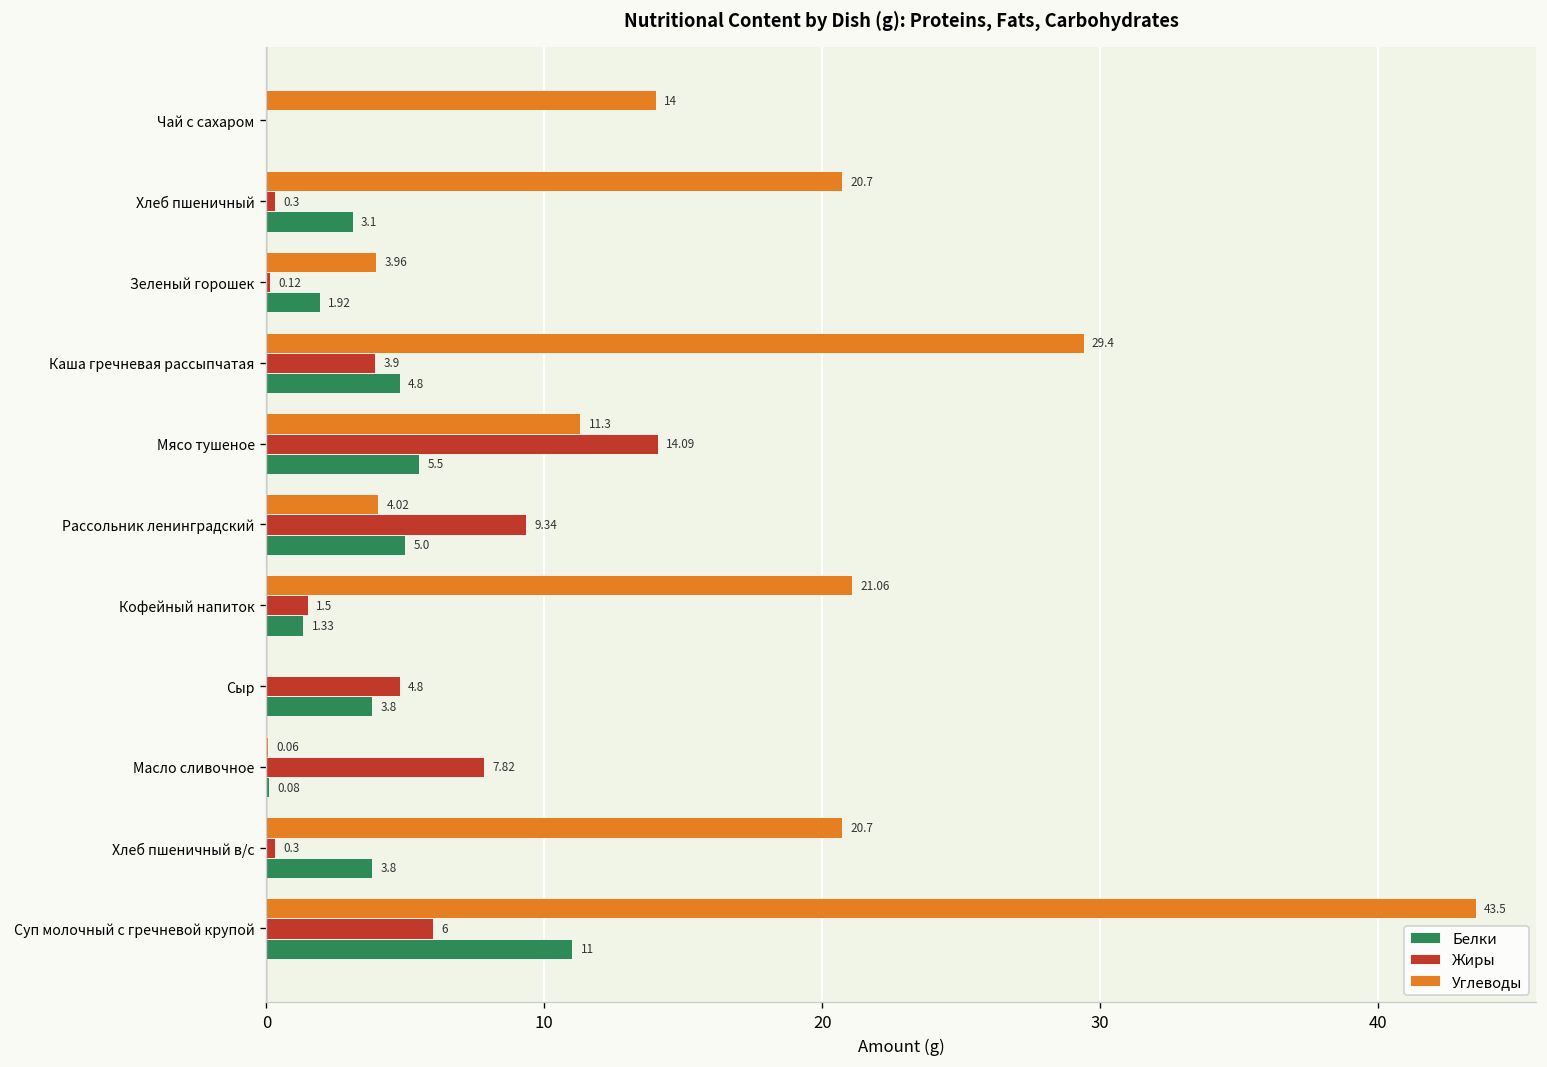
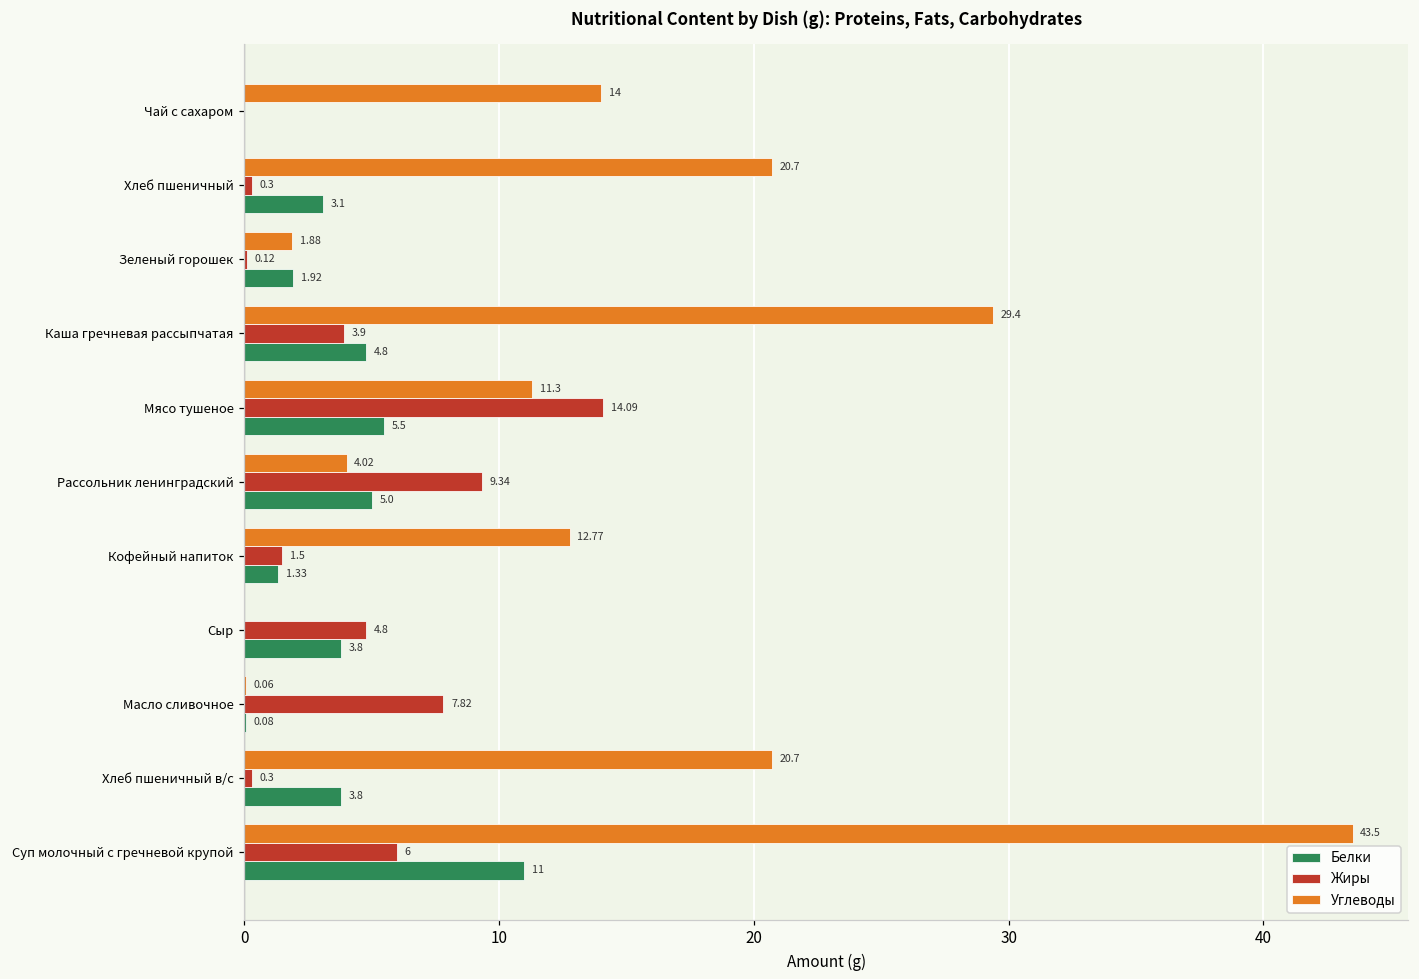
Углеводы, Зеленый горошек: 3.96 -> 1.88
Углеводы, Кофейный напиток: 21.06 -> 12.77
